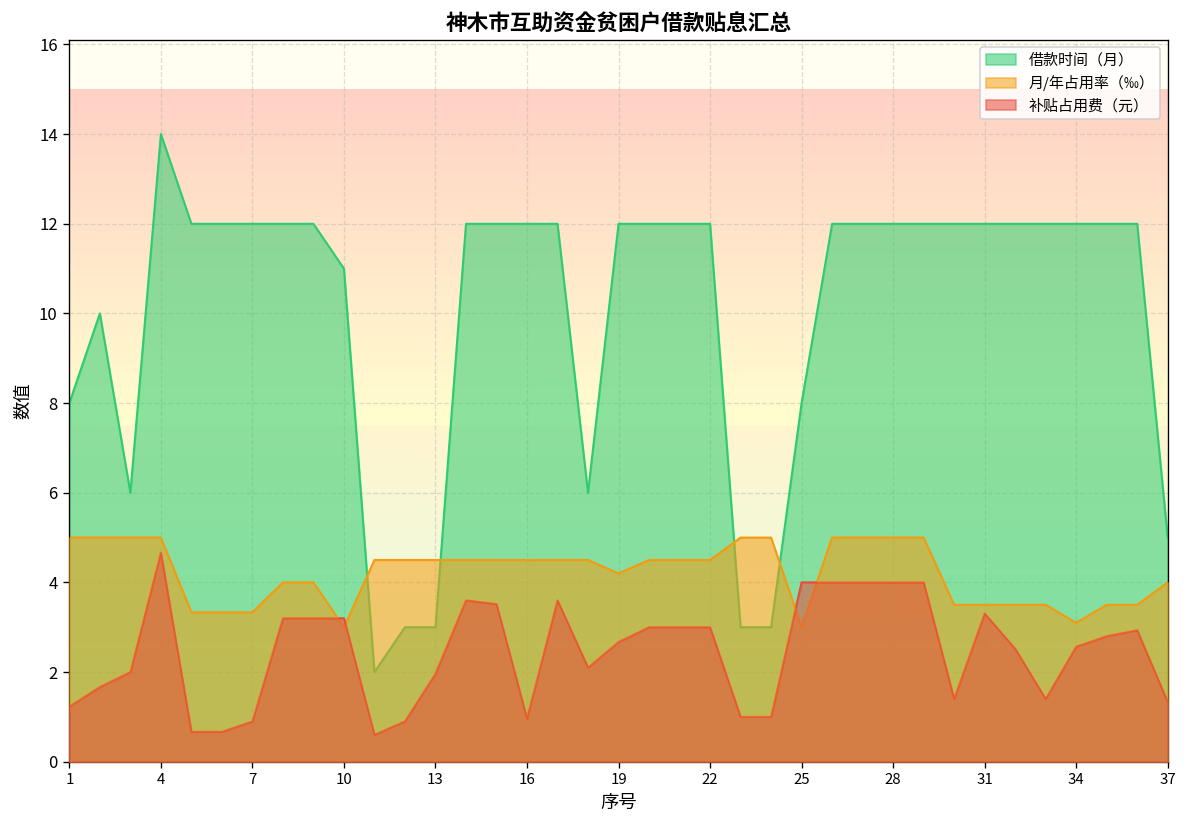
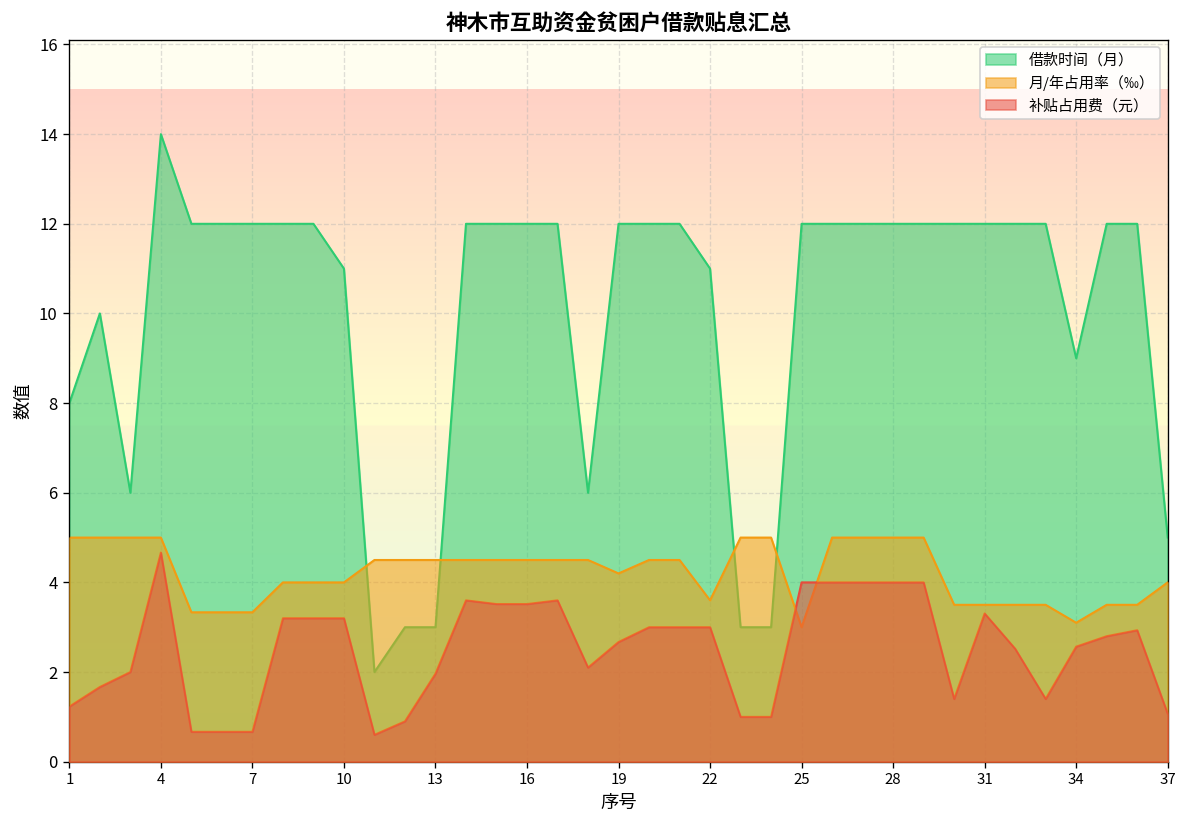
补贴占用费（元）, 7: 0.9 -> 0.7
月/年占用率（‰）, 10: 3 -> 4
补贴占用费（元）, 16: 1.0 -> 3.5
借款时间（月）, 22: 12 -> 11
月/年占用率（‰）, 22: 4.5 -> 3.6
借款时间（月）, 25: 8 -> 12
借款时间（月）, 34: 12 -> 9
补贴占用费（元）, 37: 1.3 -> 1.1
